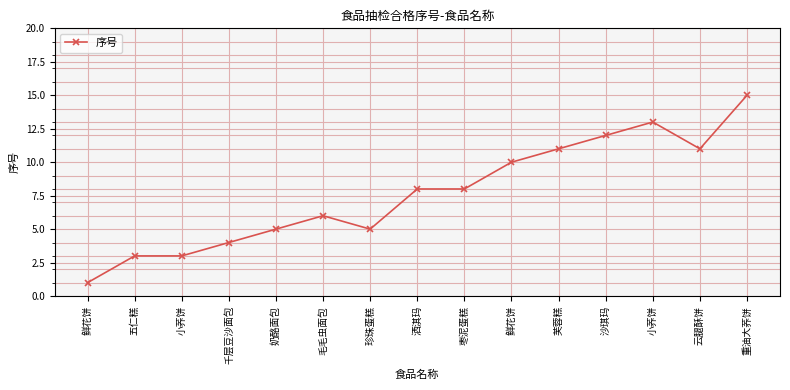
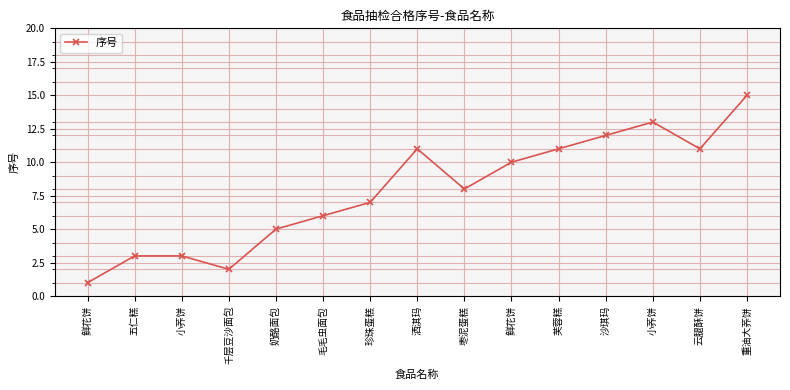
千层豆沙面包: 4 -> 2
珍珠蛋糕: 5 -> 7
洒淇玛: 8 -> 11
